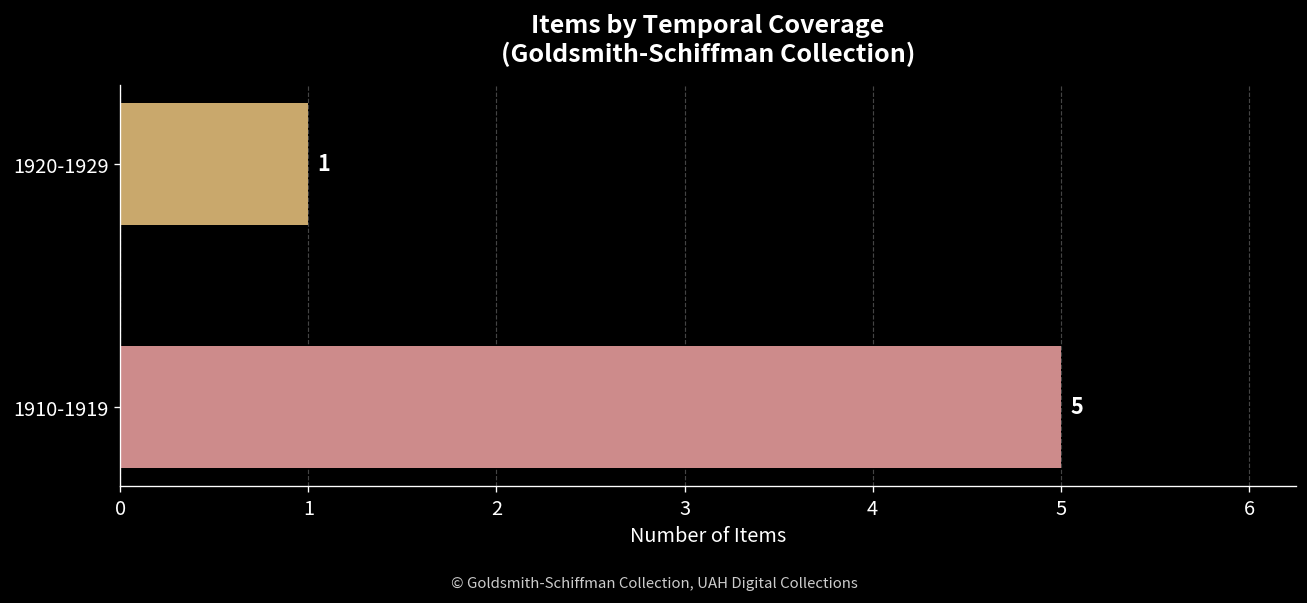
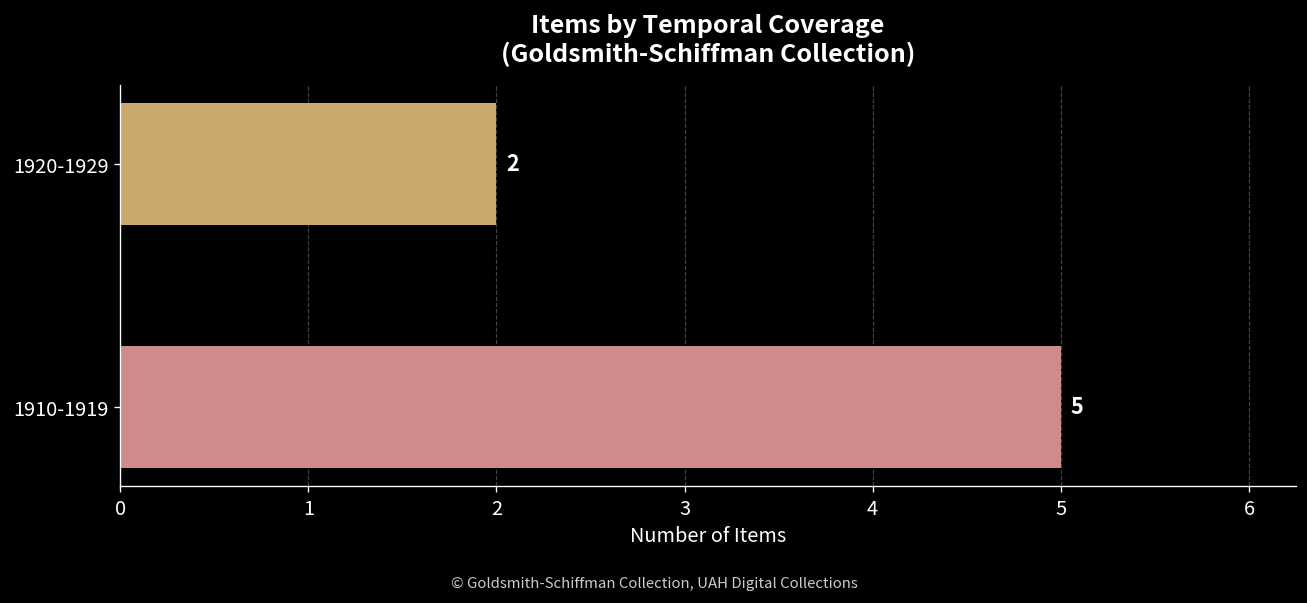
1920-1929: 1 -> 2
